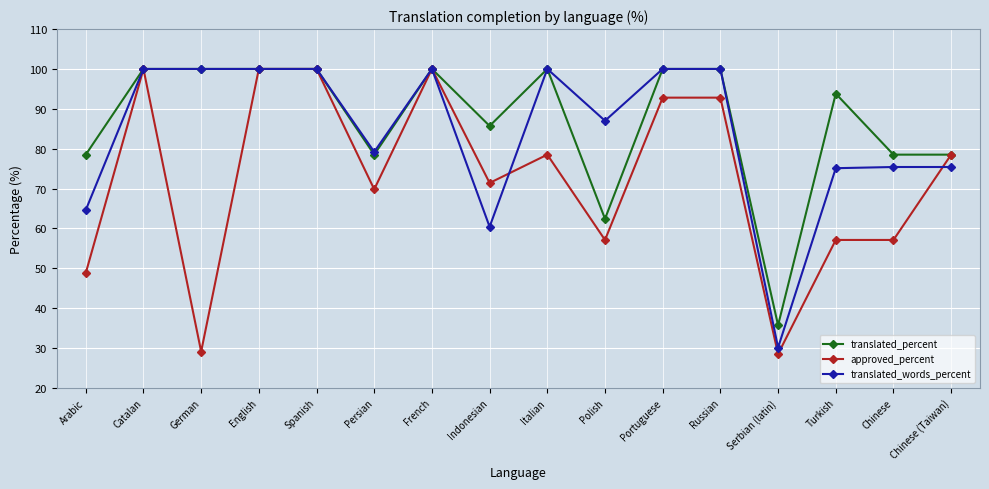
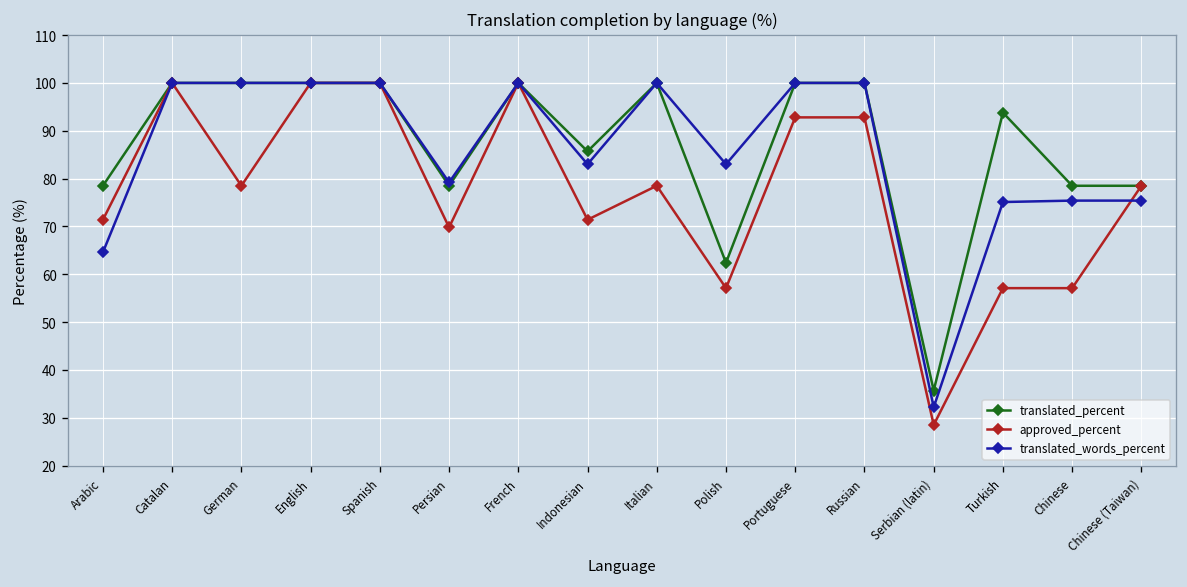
approved_percent, Arabic: 49 -> 71
approved_percent, German: 29 -> 79
translated_words_percent, Indonesian: 60 -> 83
translated_words_percent, Polish: 87 -> 83
translated_words_percent, Serbian (latin): 30 -> 32
